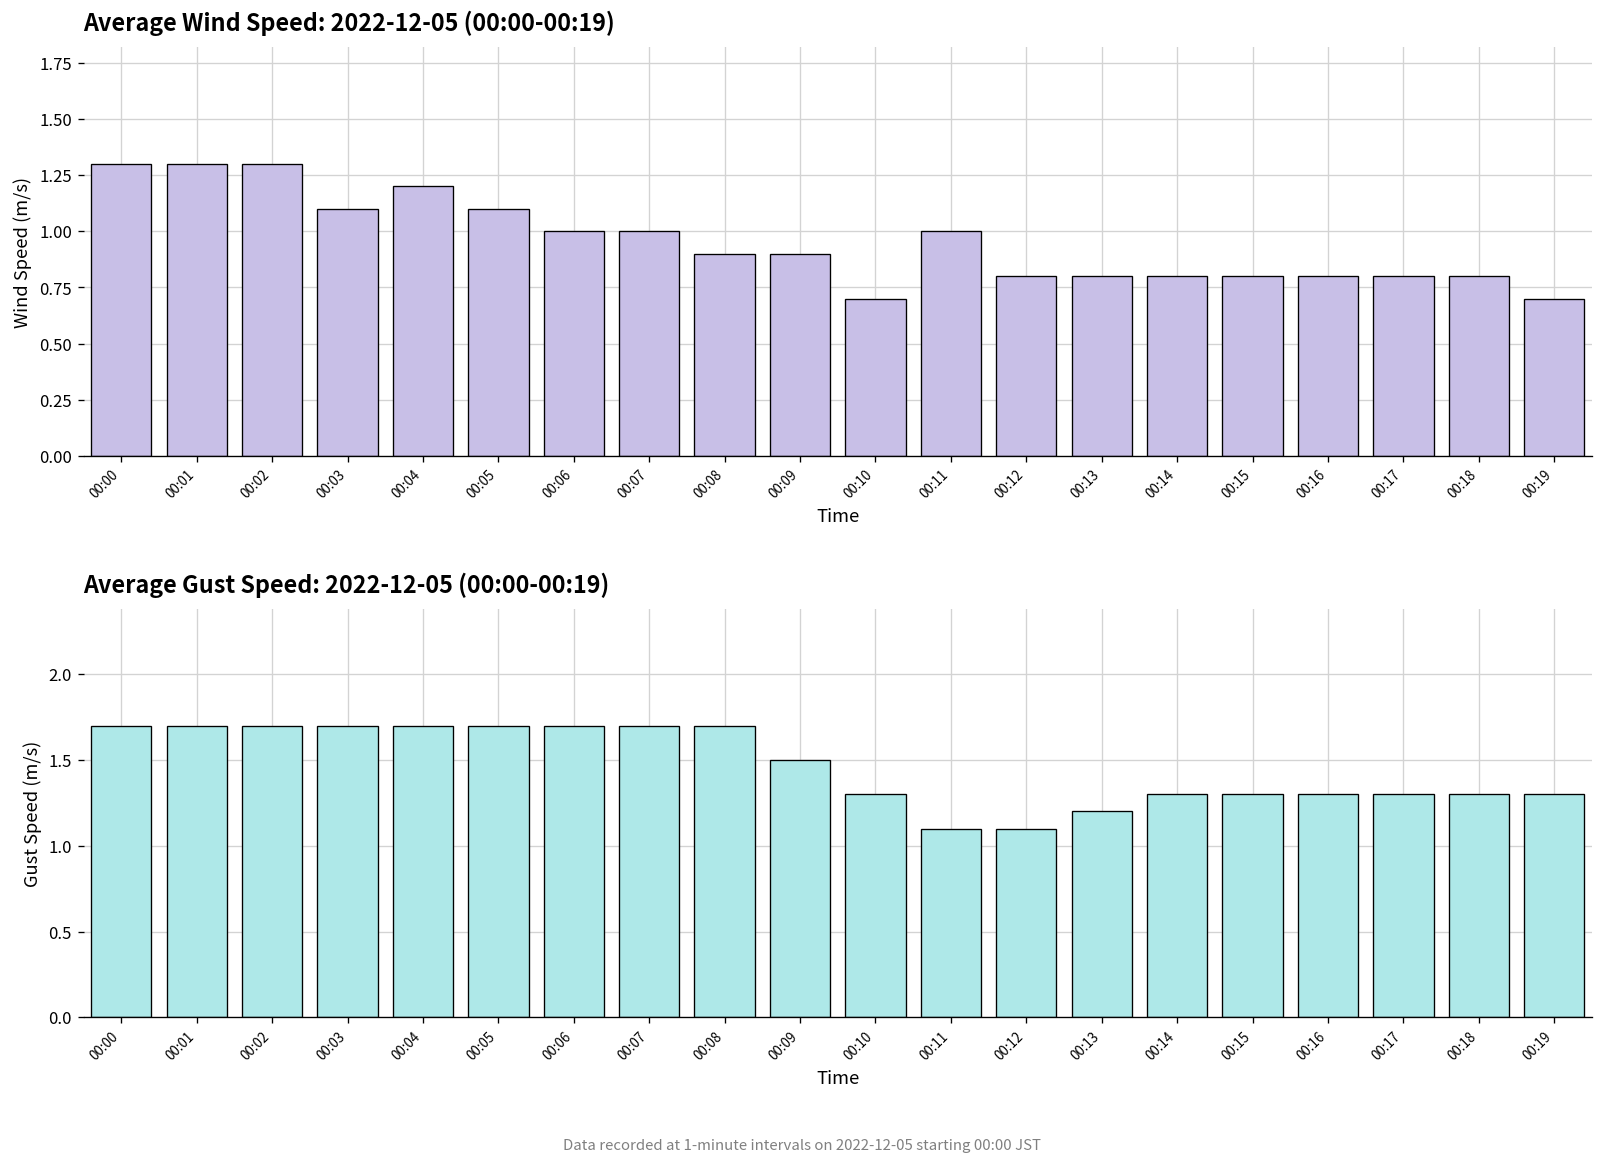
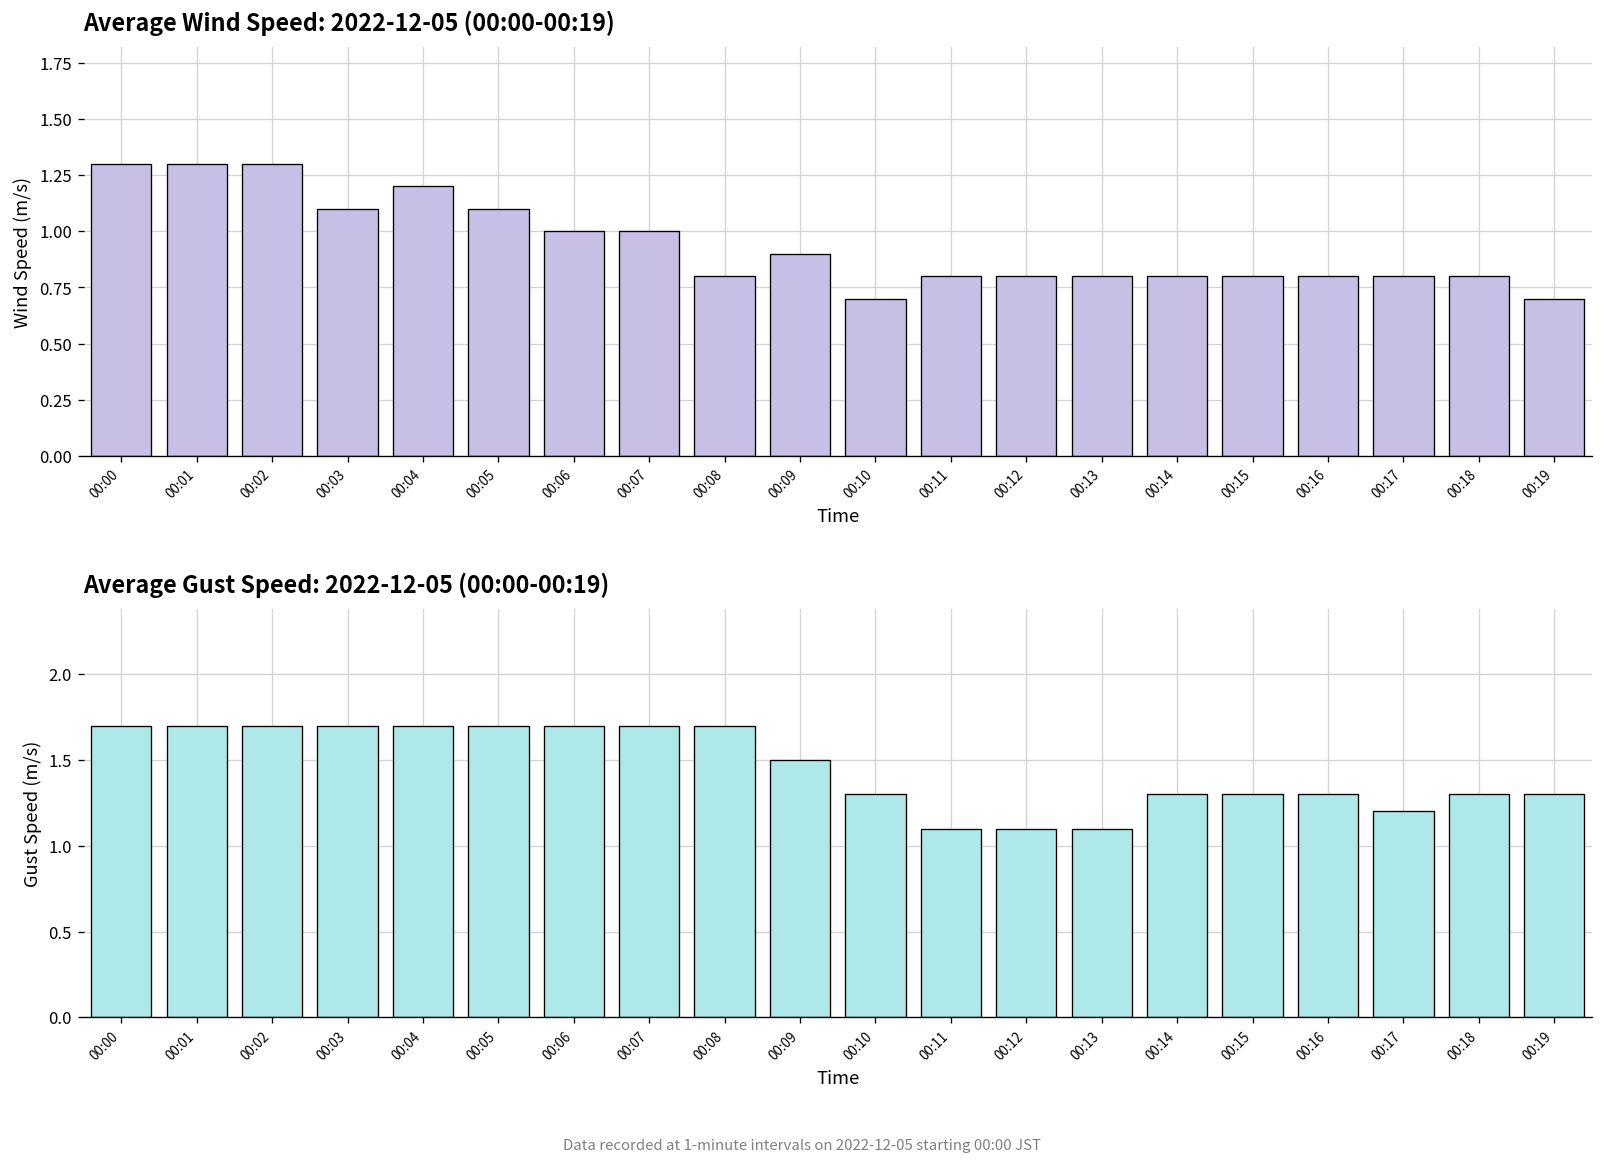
Average Wind Speed: 2022-12-05 (00:00-00:19), 00:08: 0.9 -> 0.8
Average Wind Speed: 2022-12-05 (00:00-00:19), 00:11: 1.0 -> 0.8
Average Gust Speed: 2022-12-05 (00:00-00:19), 00:13: 1.2 -> 1.1
Average Gust Speed: 2022-12-05 (00:00-00:19), 00:17: 1.3 -> 1.2
